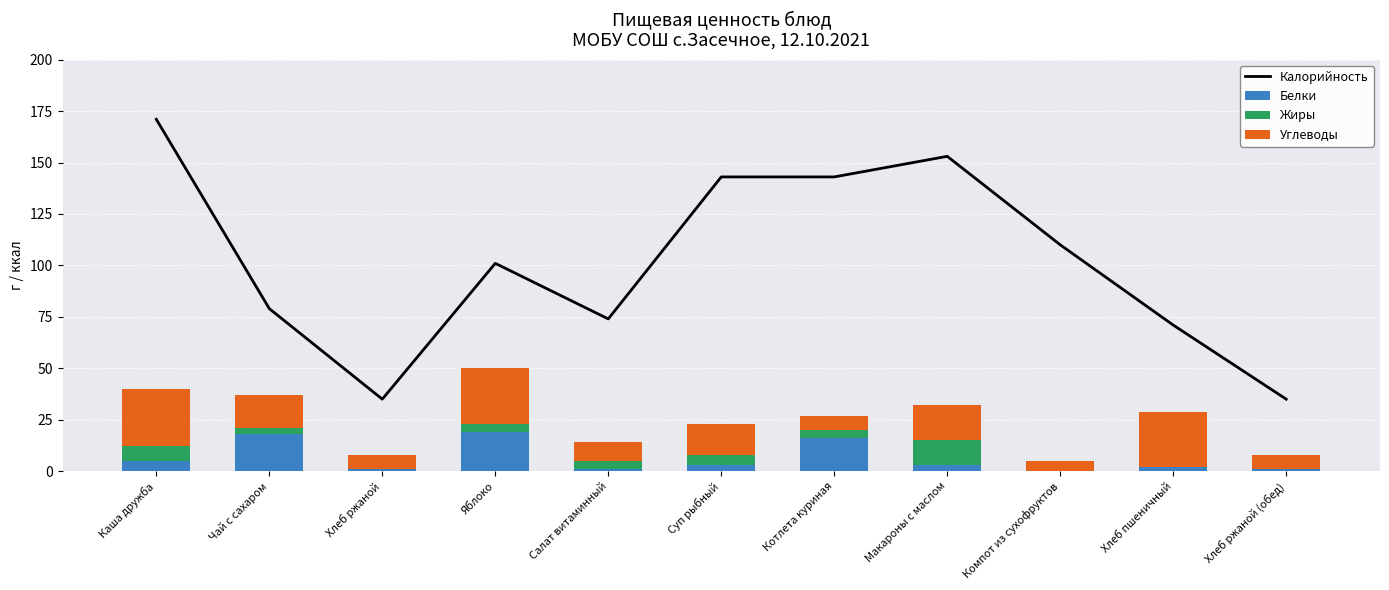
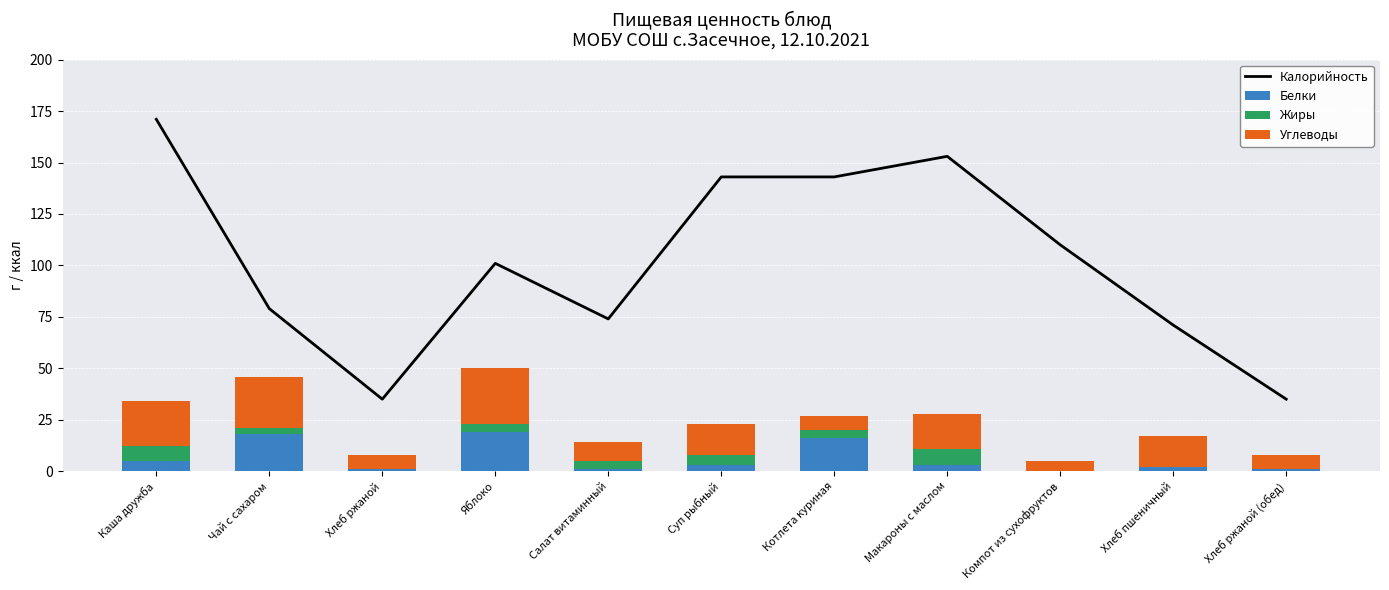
Углеводы, Каша дружба: 28 -> 22
Углеводы, Чай с сахаром: 16 -> 25
Жиры, Макароны с маслом: 12 -> 8
Углеводы, Хлеб пшеничный: 27 -> 15
